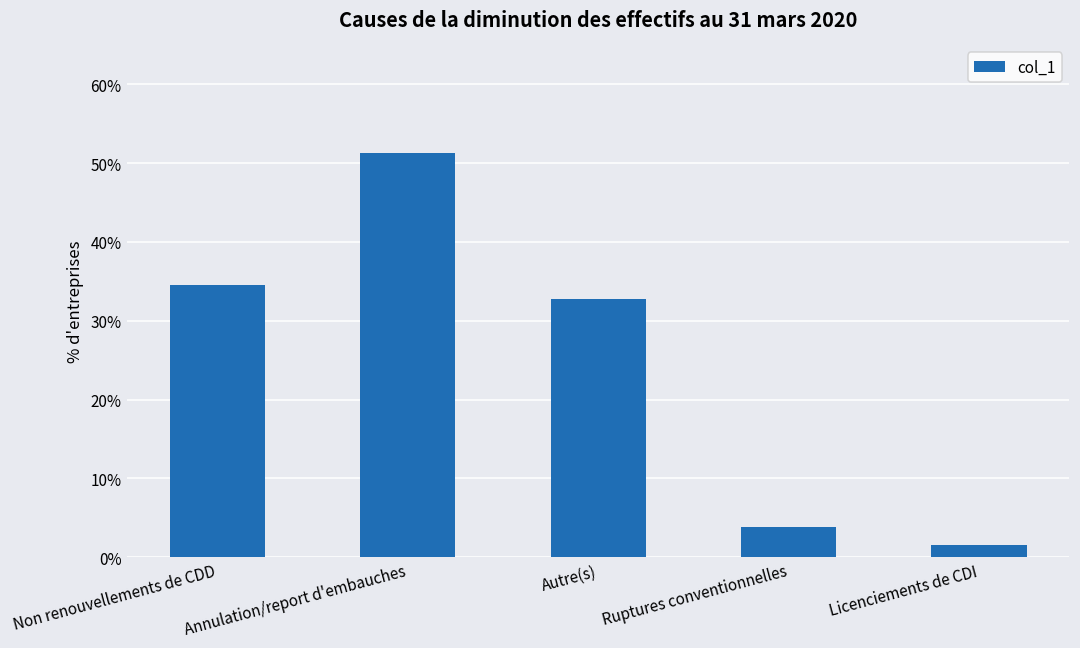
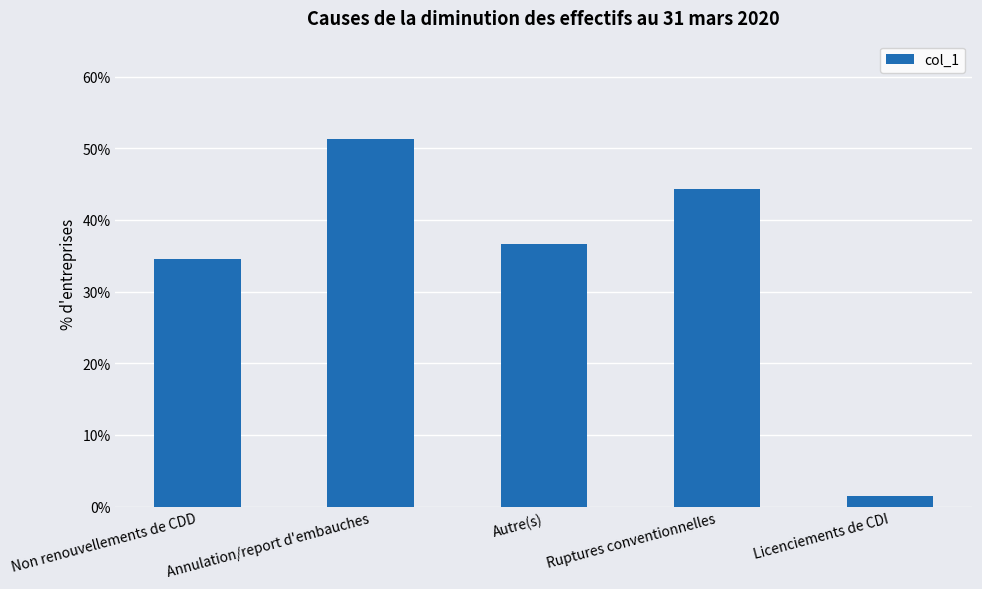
Autre(s): 33% -> 37%
Ruptures conventionnelles: 4% -> 44%
